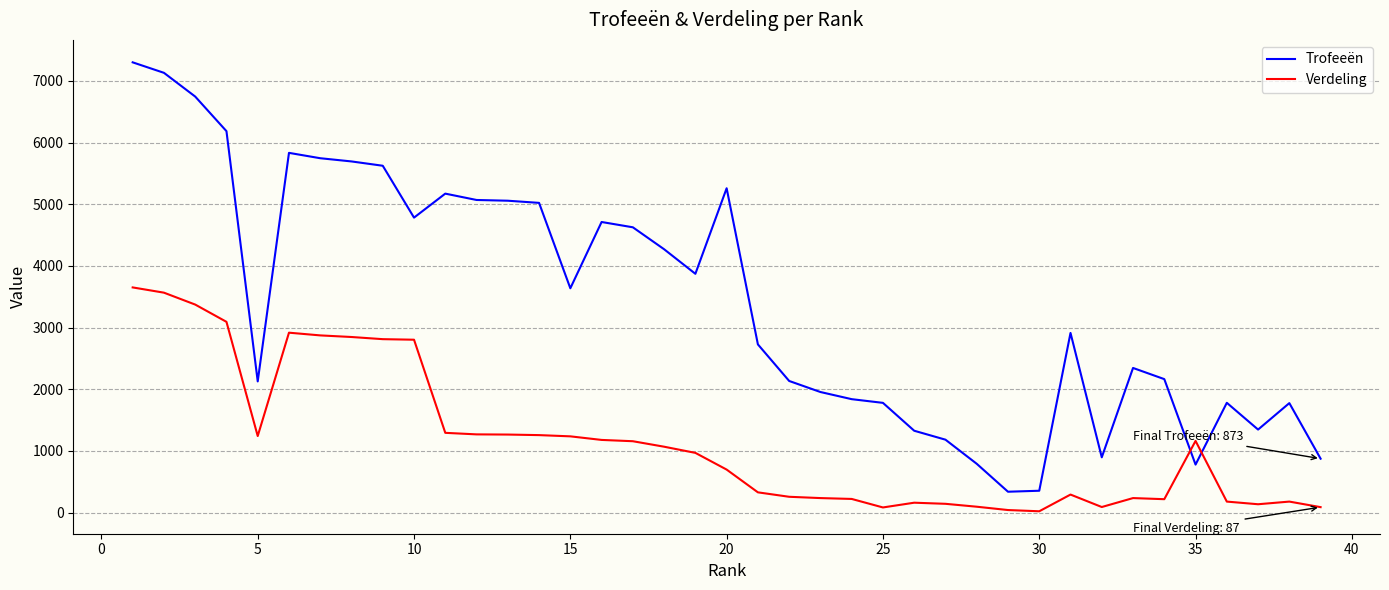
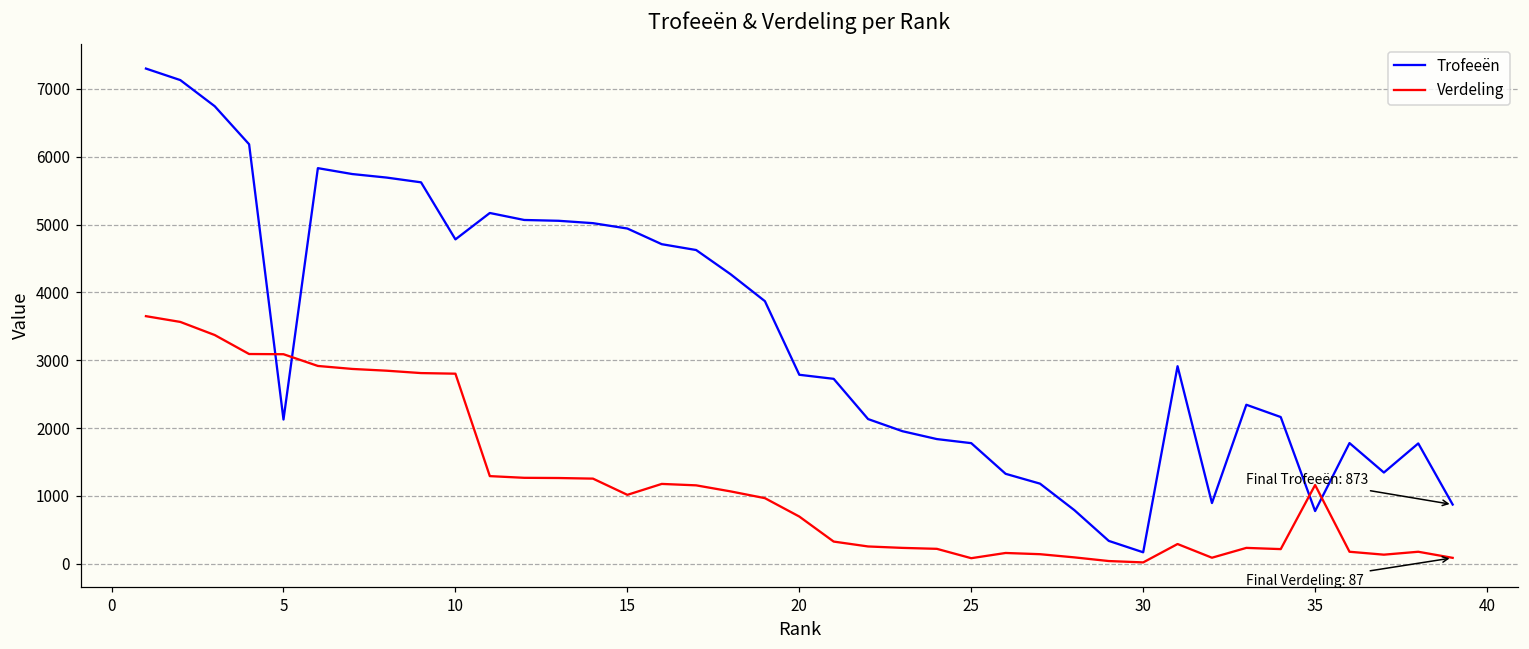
Verdeling, 5: 1200 -> 3100
Trofeeën, 15: 3600 -> 4900
Verdeling, 15: 1200 -> 1000
Trofeeën, 20: 5300 -> 2800
Trofeeën, 30: 400 -> 200
